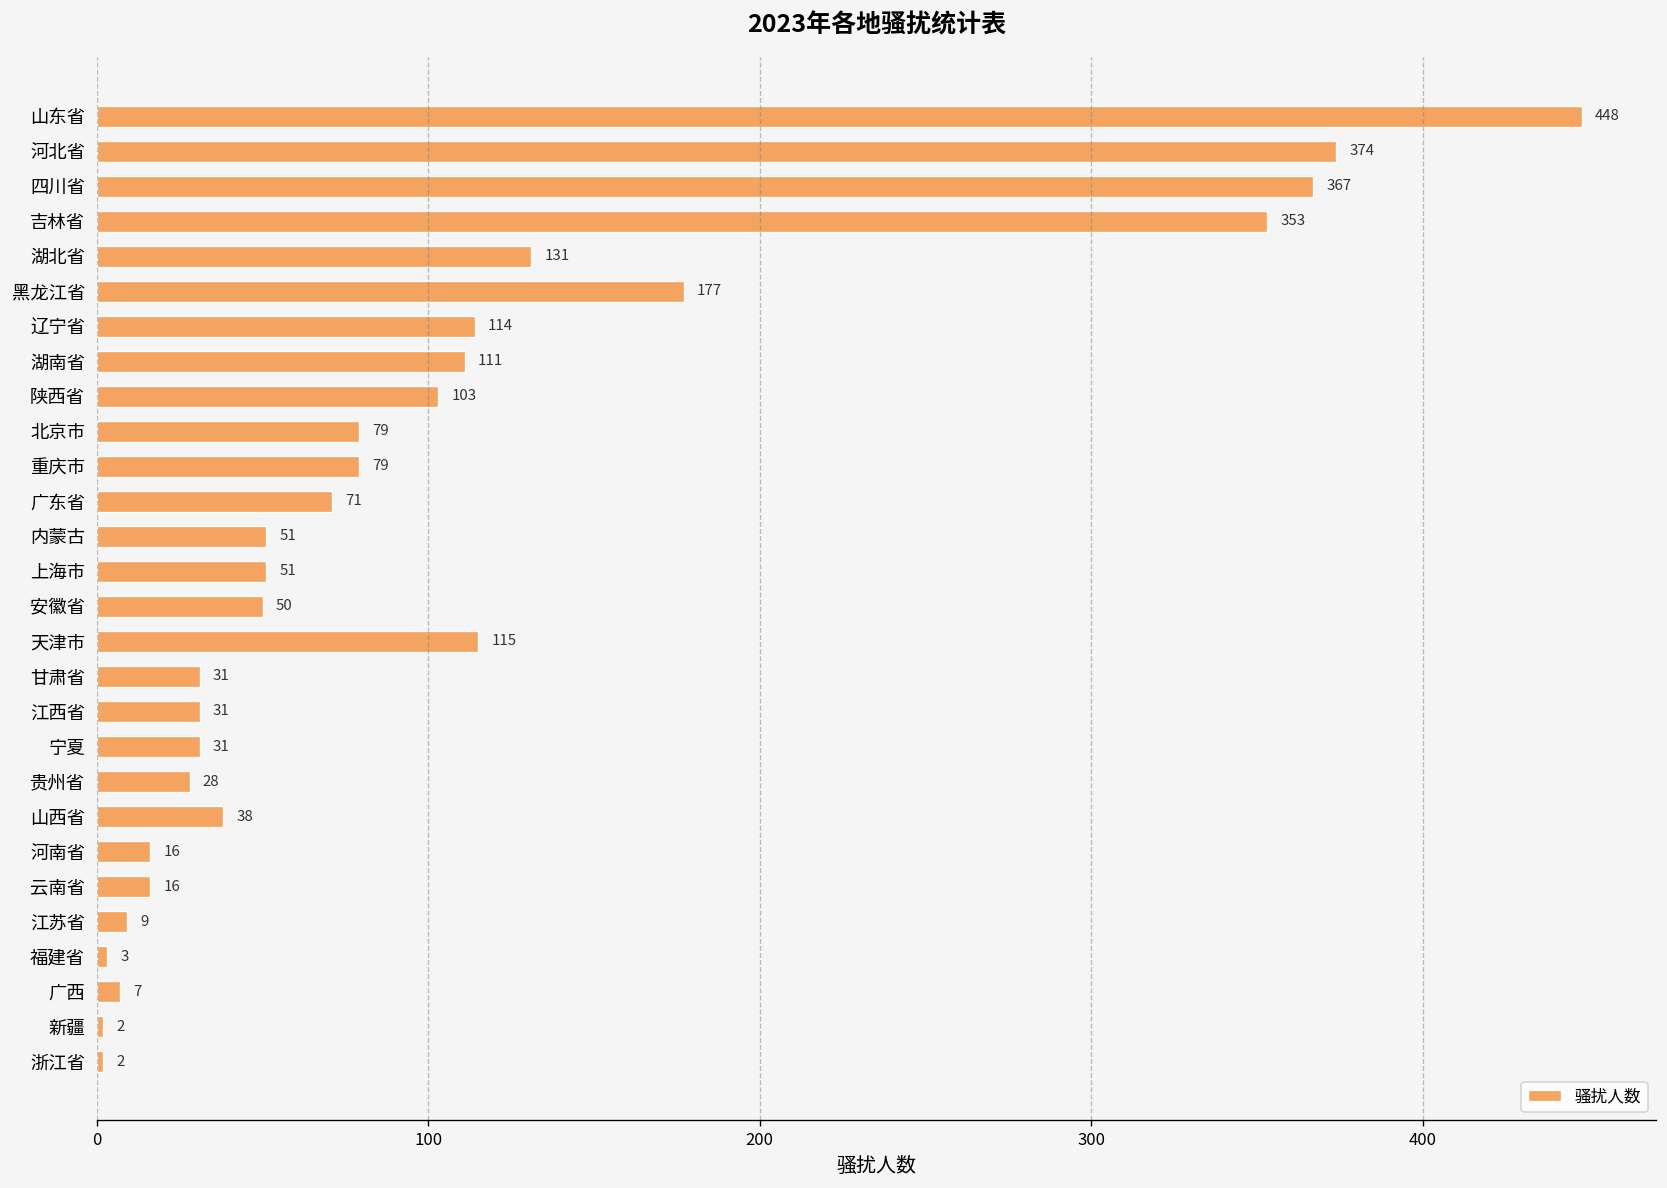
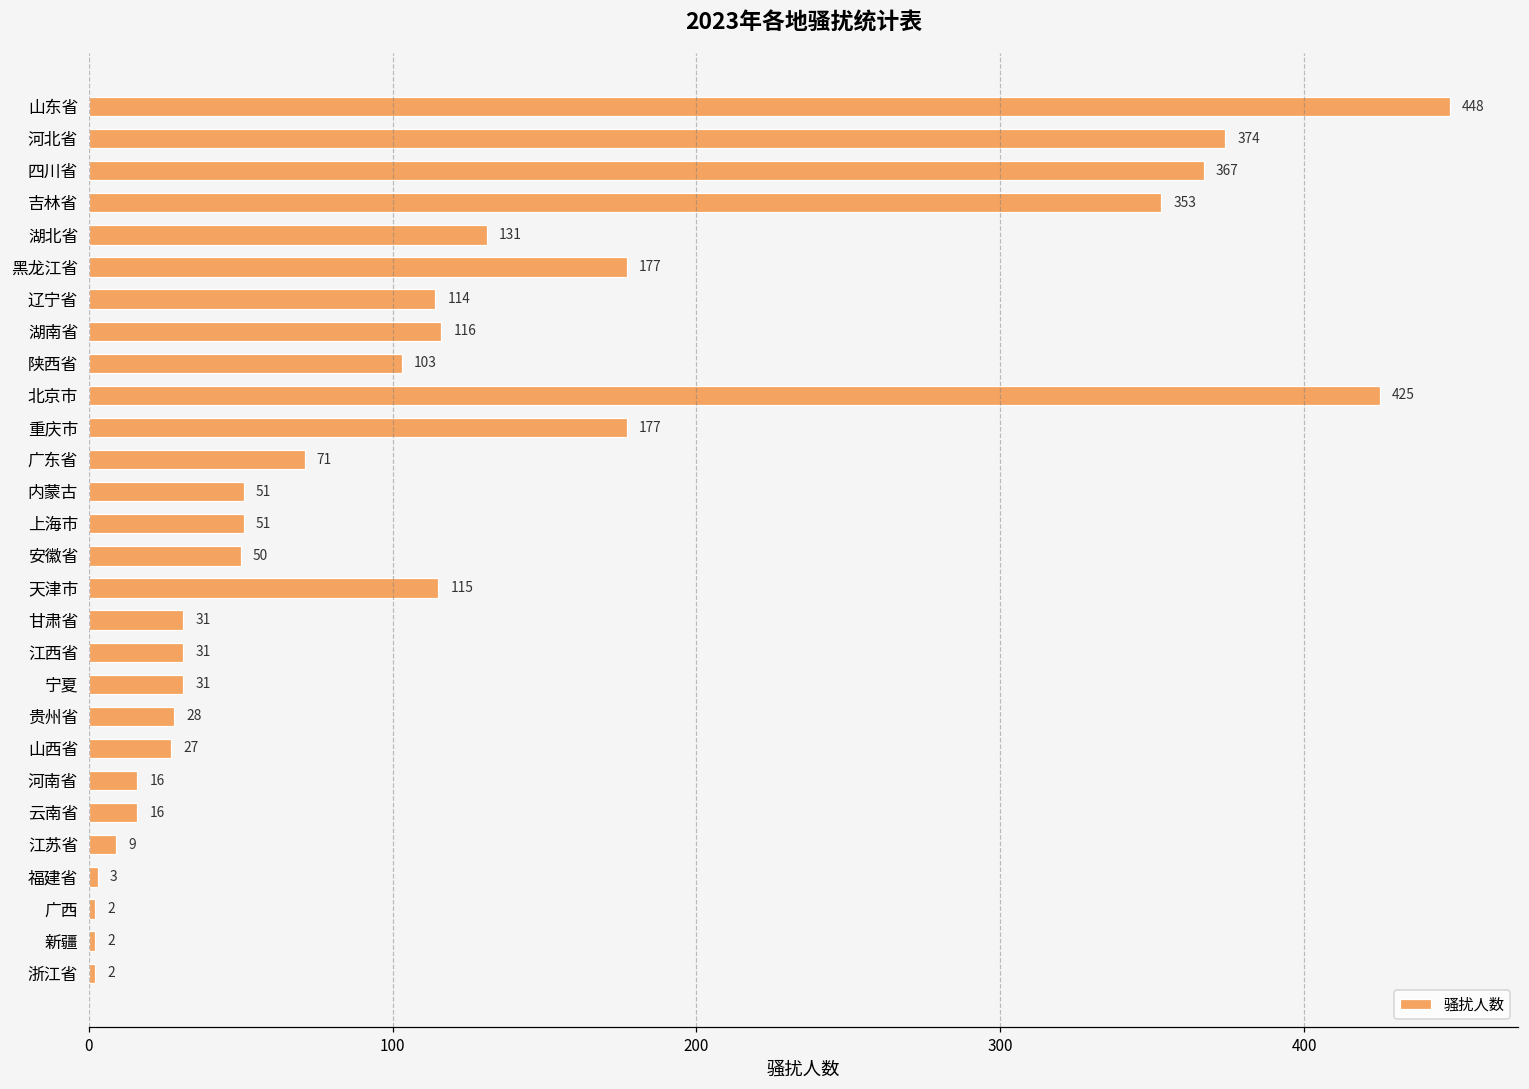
湖南省: 111 -> 116
北京市: 79 -> 425
重庆市: 79 -> 177
山西省: 38 -> 27
广西: 7 -> 2
